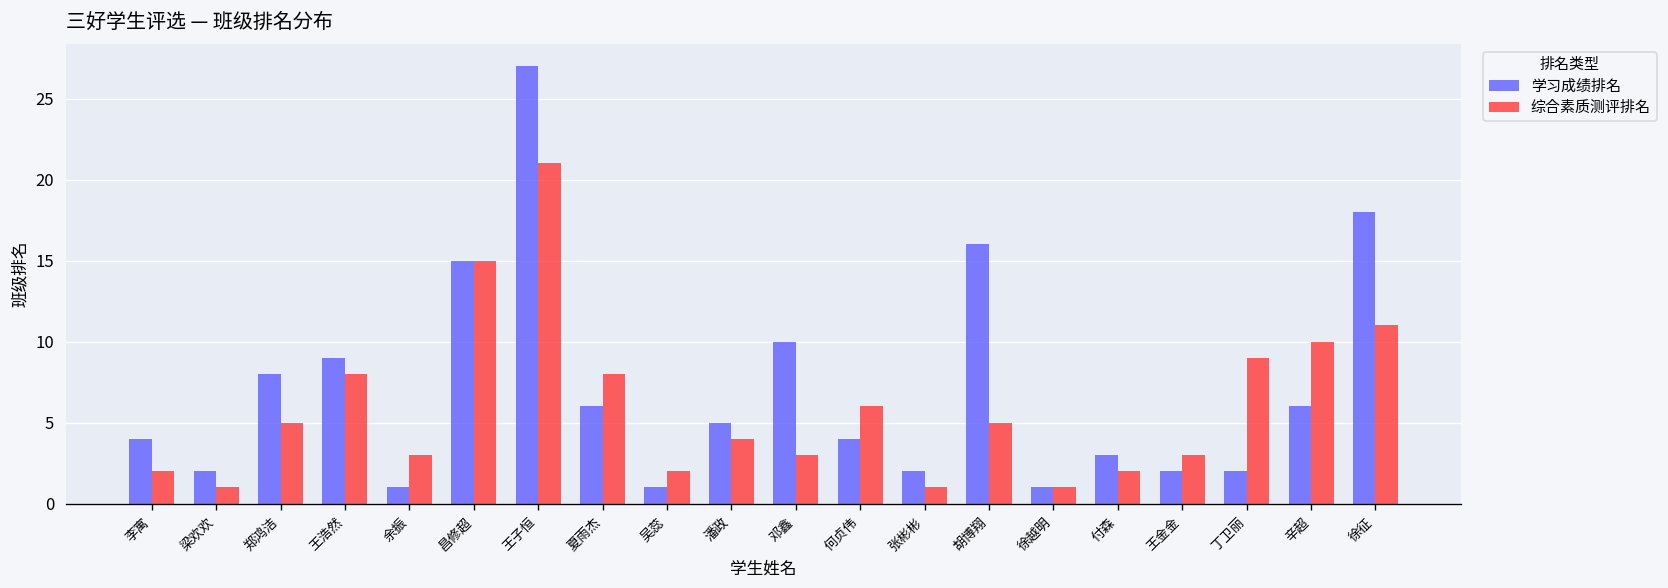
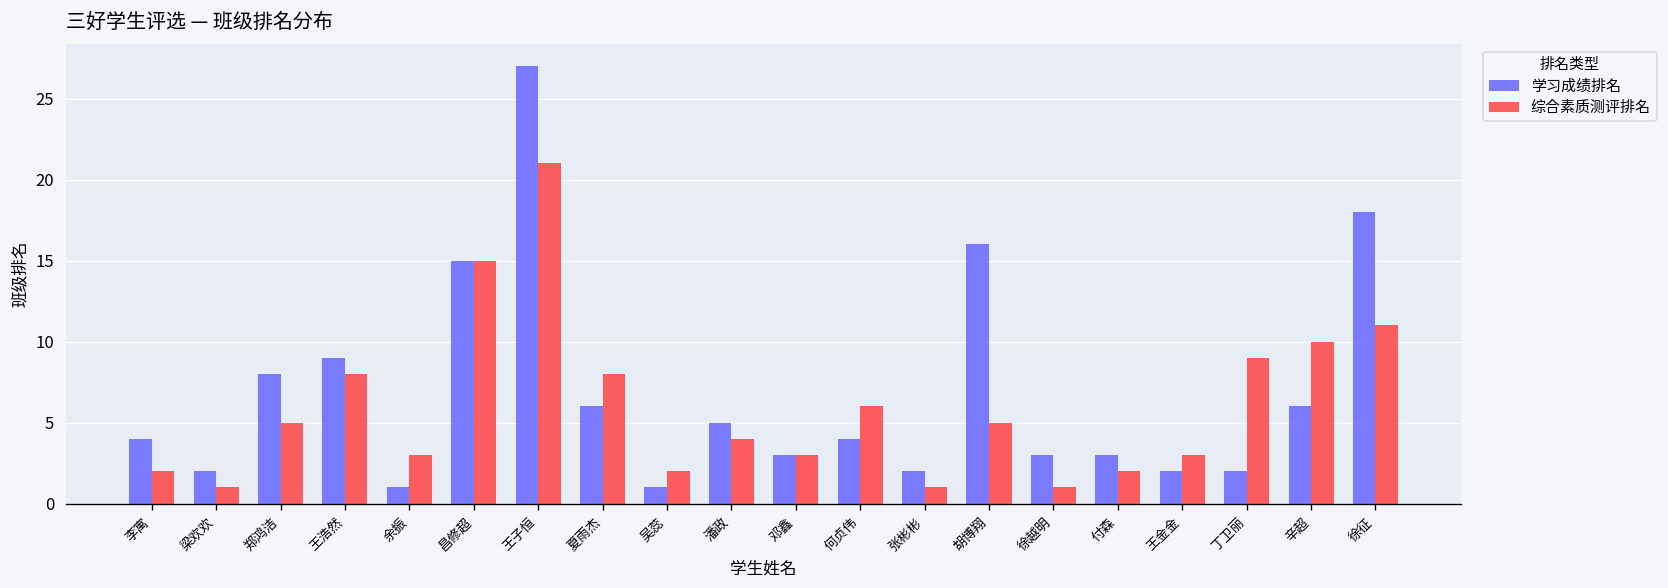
学习成绩排名, 邓鑫: 10 -> 3
学习成绩排名, 徐越明: 1 -> 3
